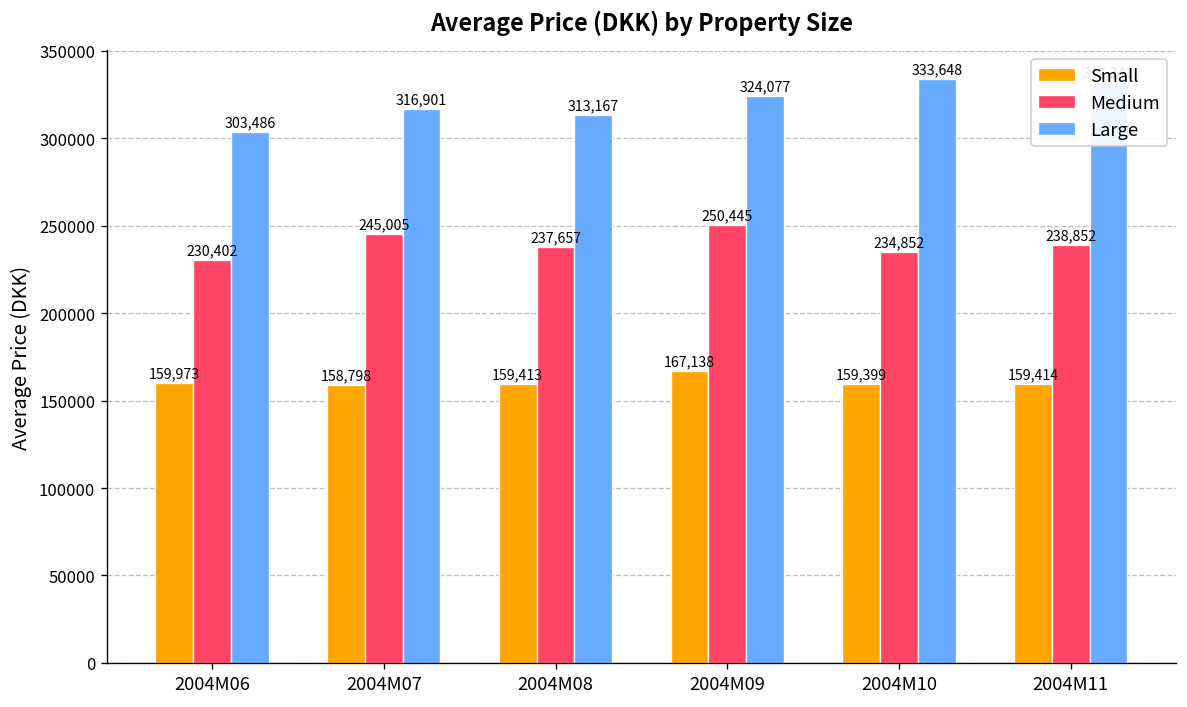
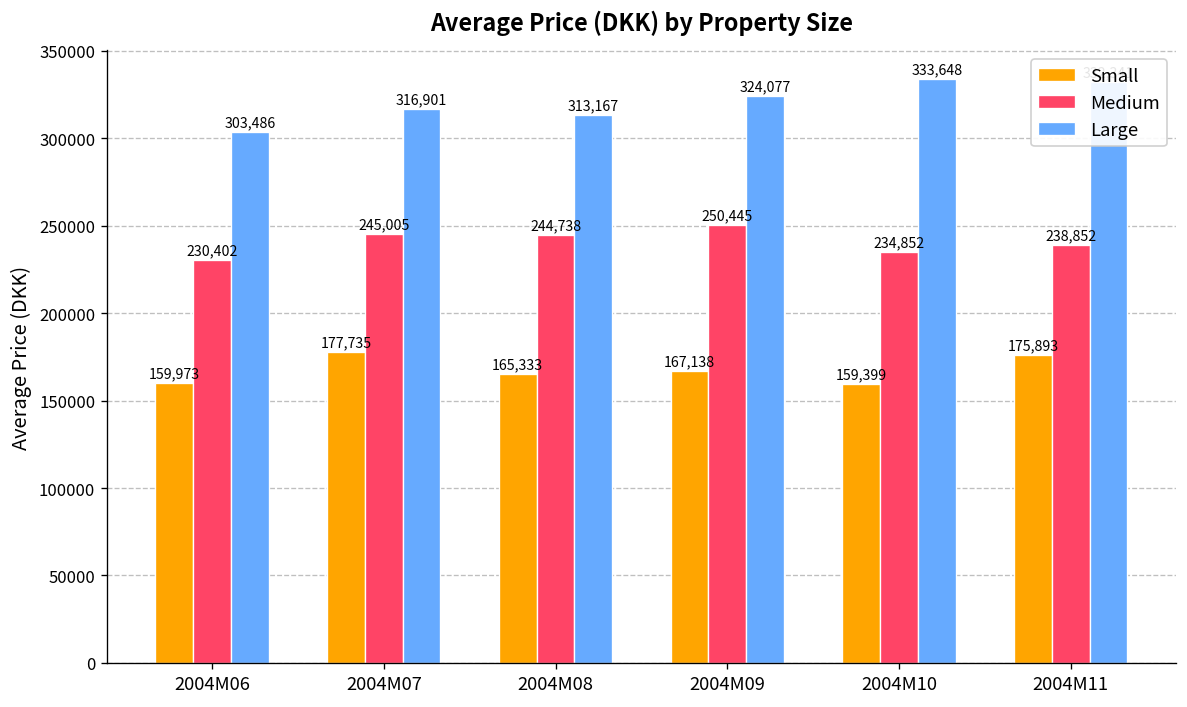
Small, 2004M07: 158,798 -> 177,735
Small, 2004M08: 159,413 -> 165,333
Medium, 2004M08: 237,657 -> 244,738
Small, 2004M11: 159,414 -> 175,893
